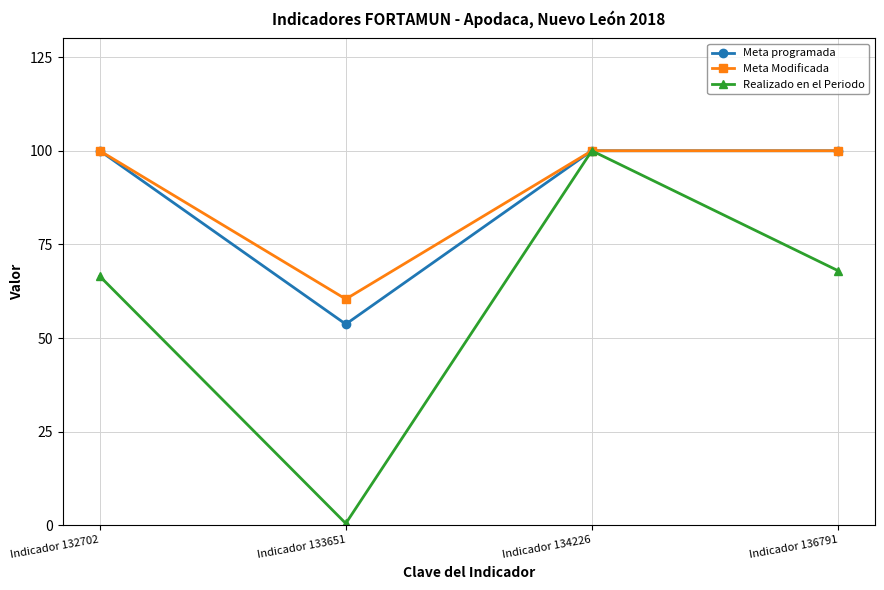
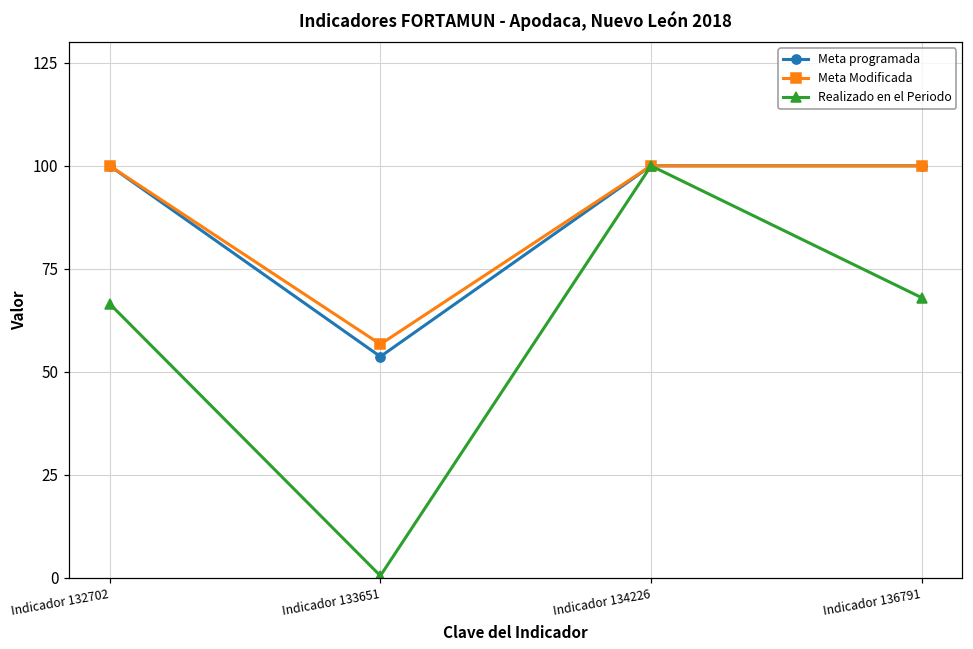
Meta Modificada, Indicador 133651: 60 -> 57
